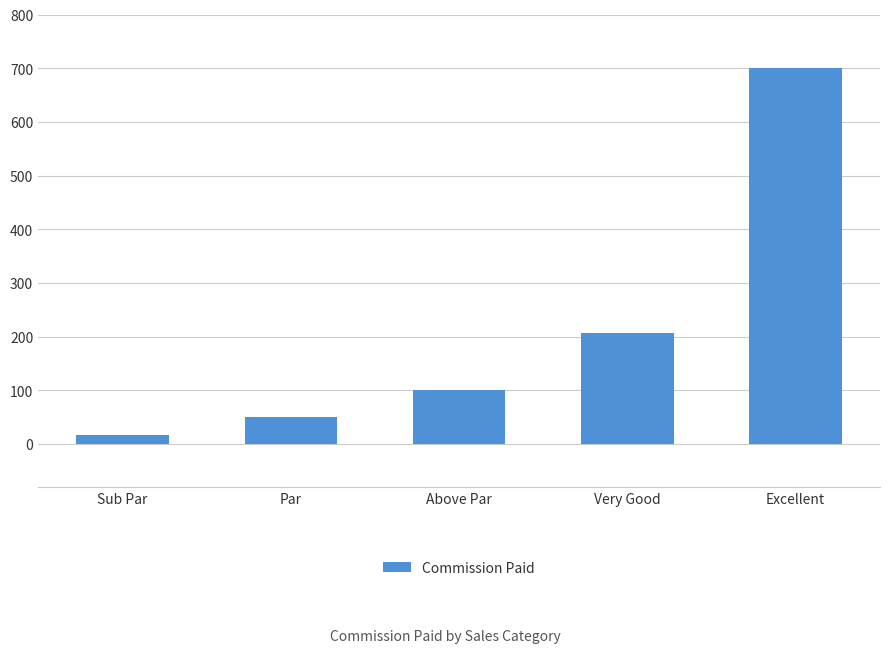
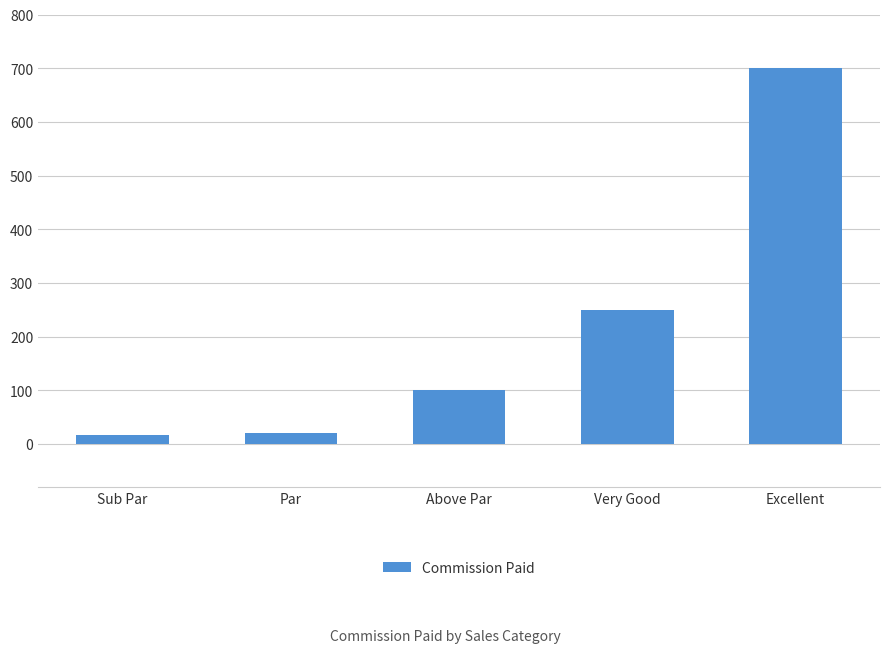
Par: 50 -> 20
Very Good: 210 -> 250
